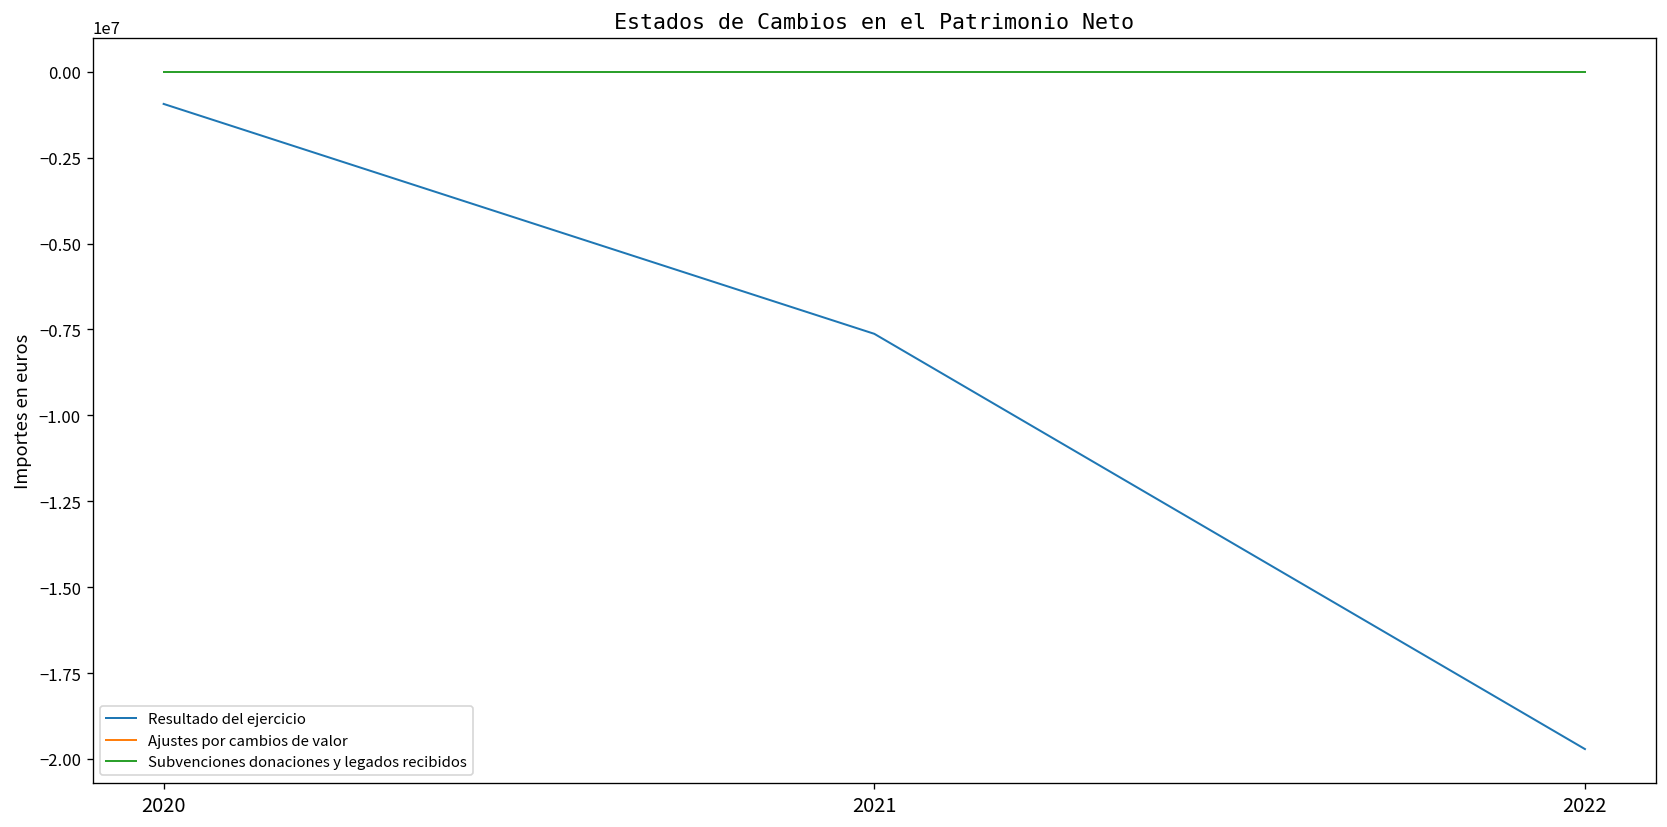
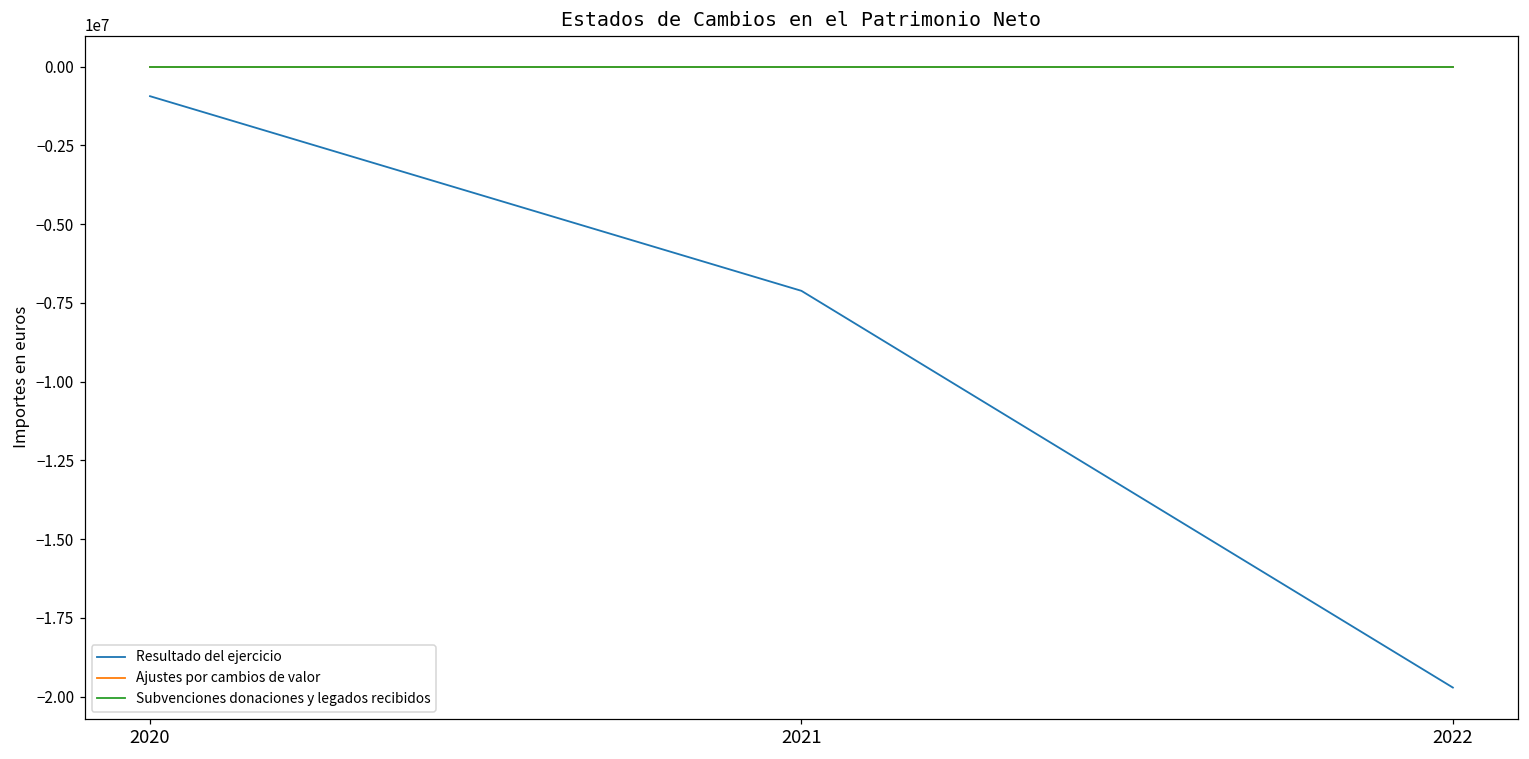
Resultado del ejercicio, 2021: -7600000 -> -7100000
